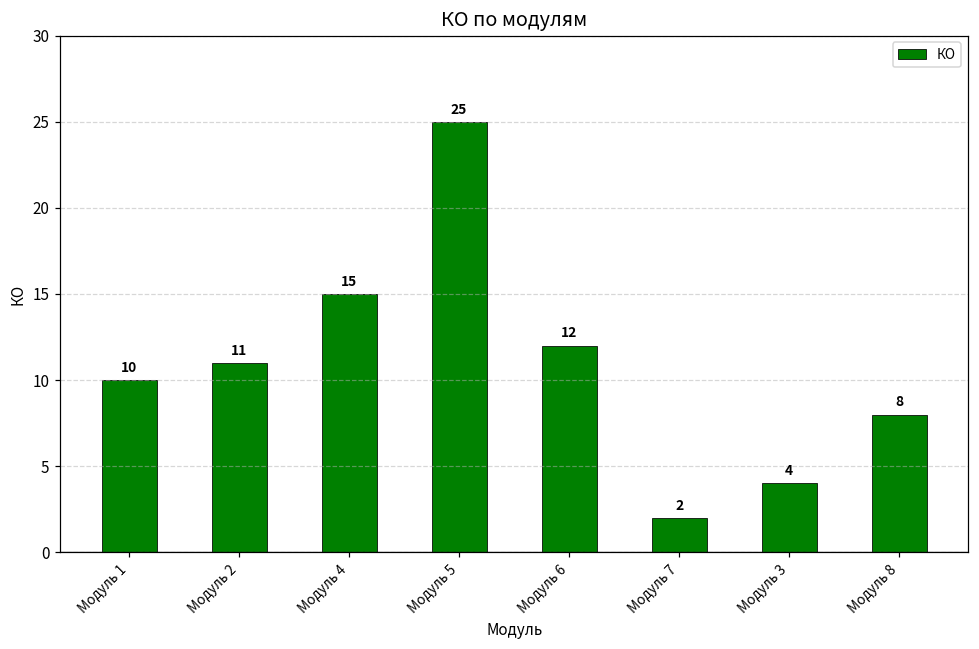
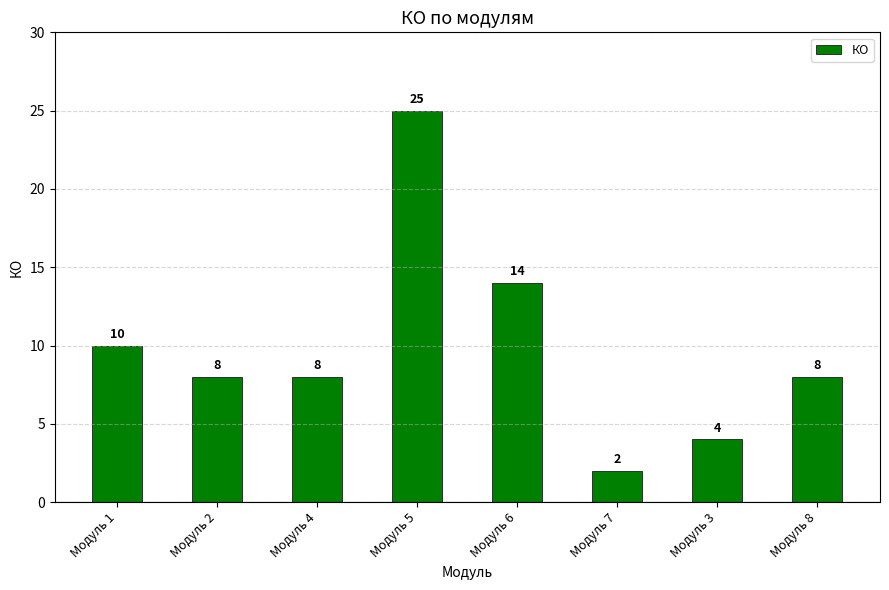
Модуль 2: 11 -> 8
Модуль 4: 15 -> 8
Модуль 6: 12 -> 14
